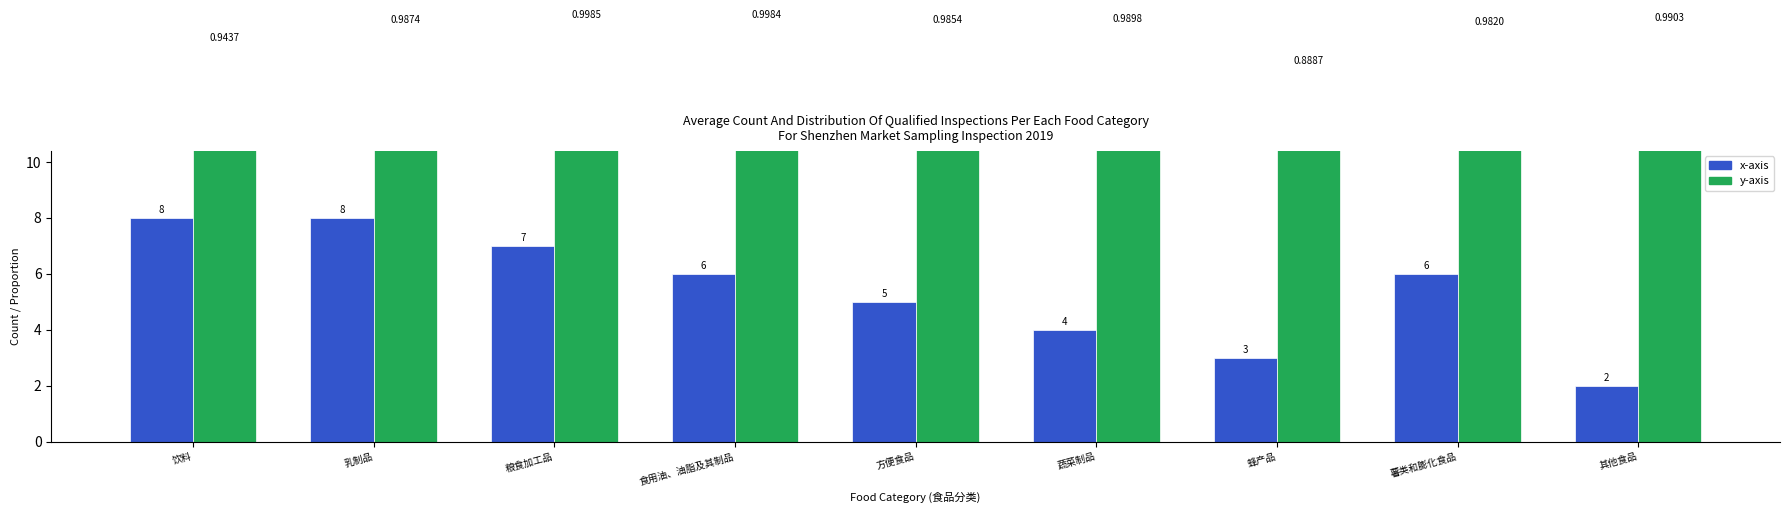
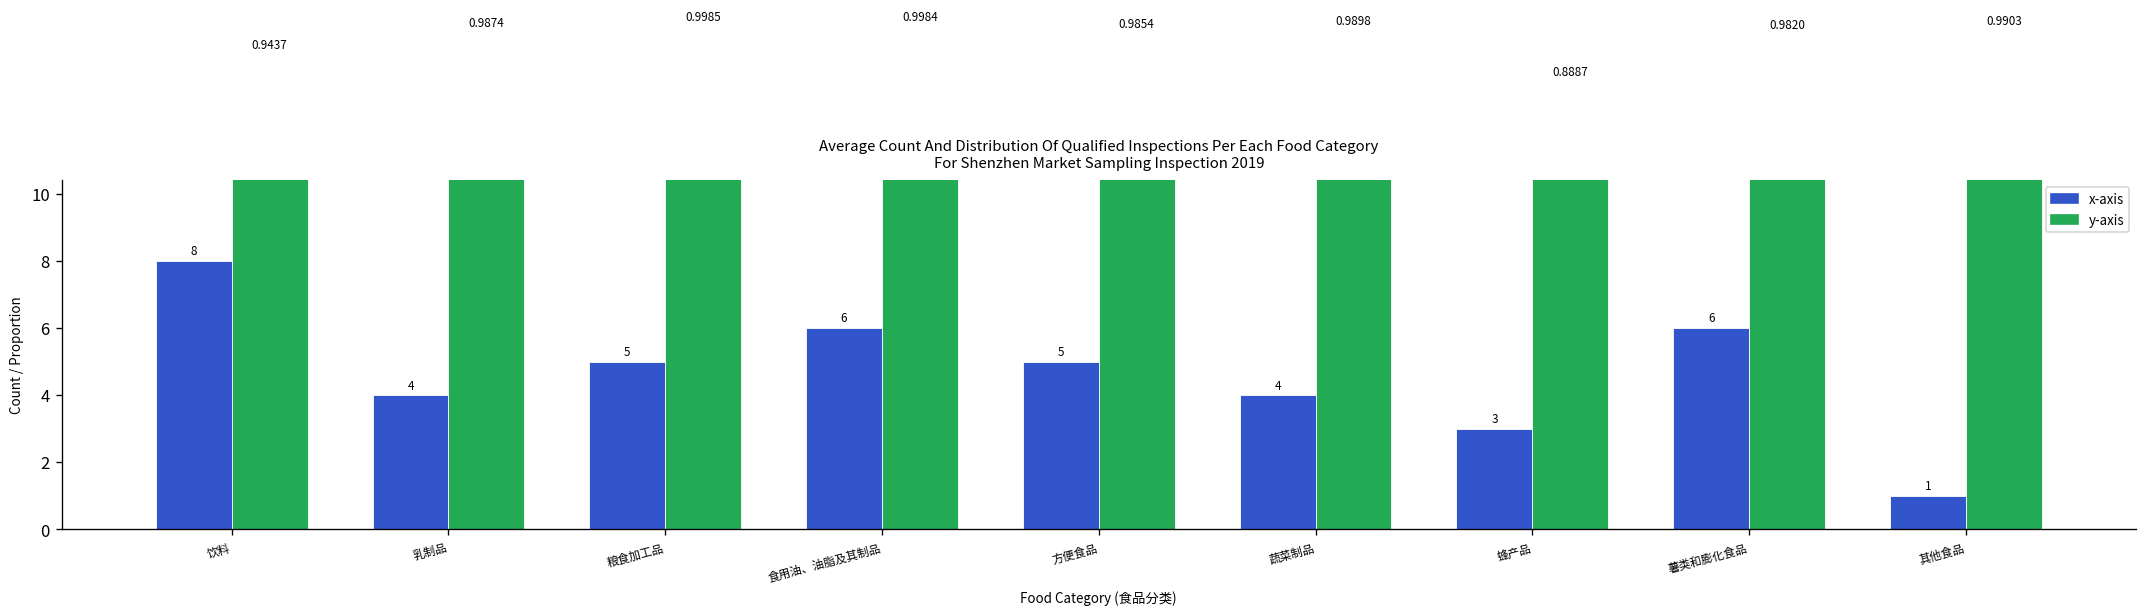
x-axis, 乳制品: 8 -> 4
x-axis, 粮食加工品: 7 -> 5
x-axis, 其他食品: 2 -> 1
